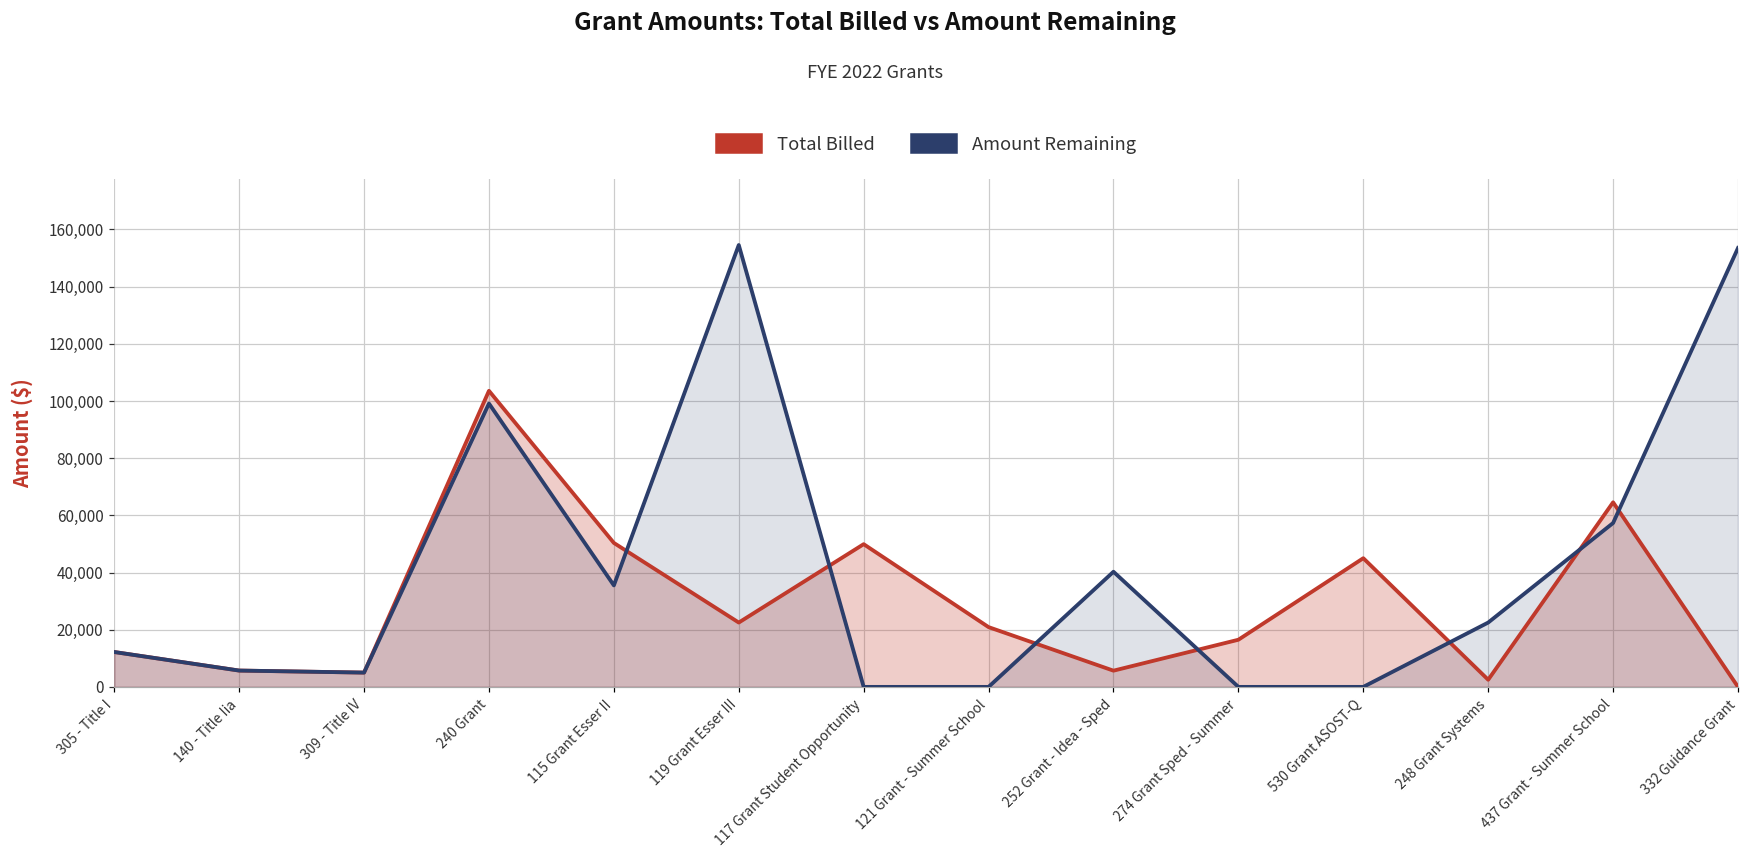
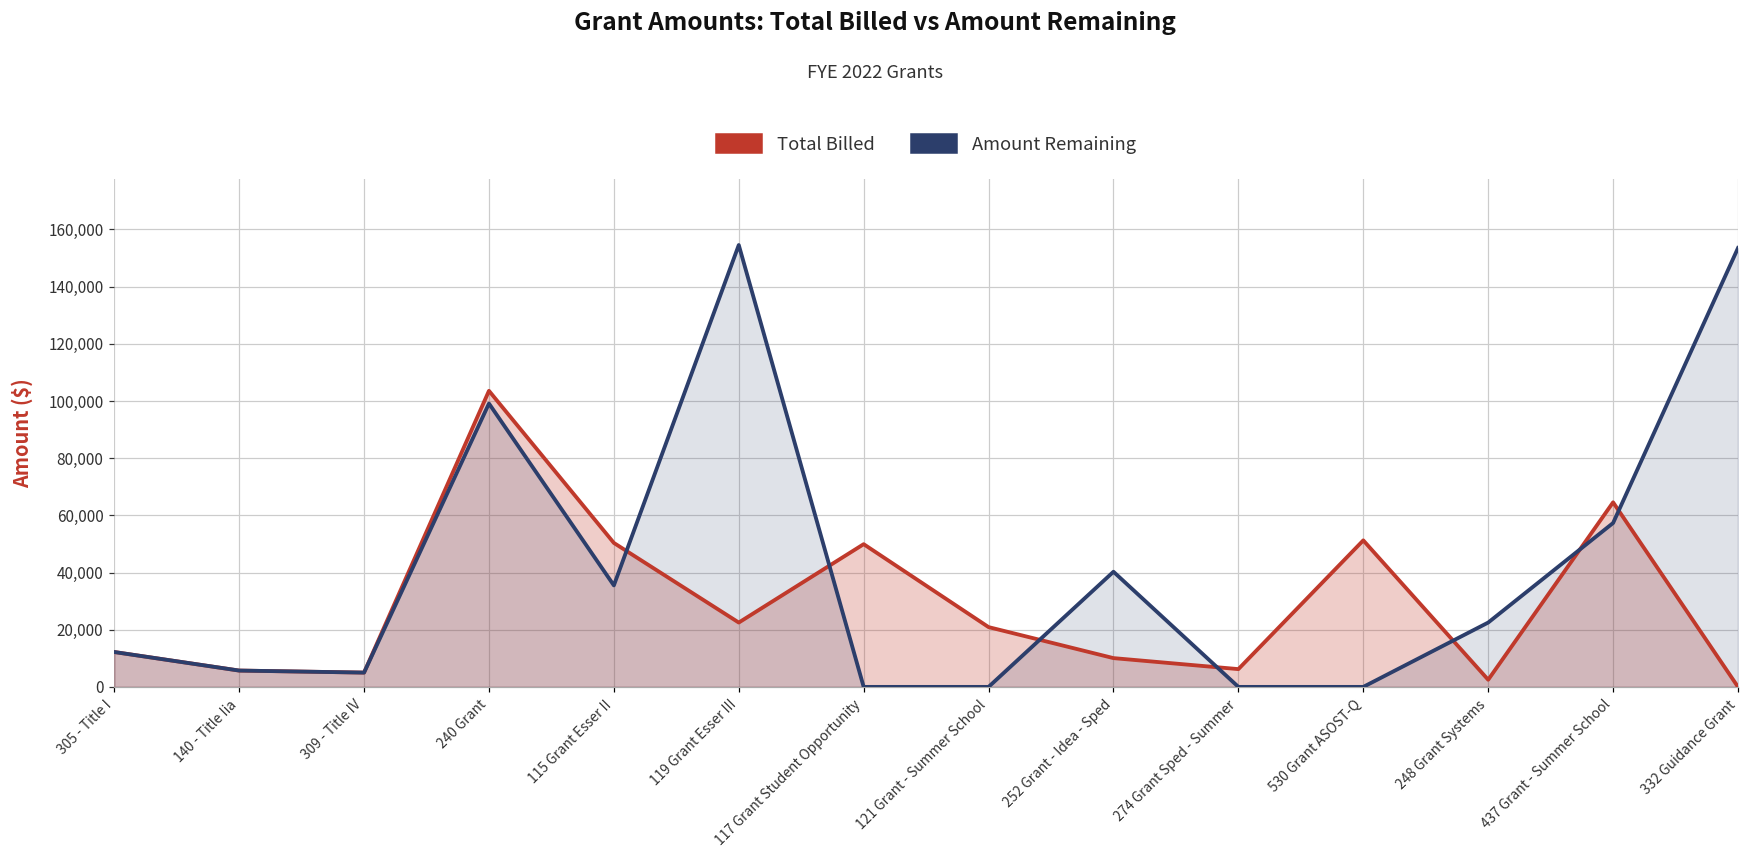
Total Billed, 252 Grant - Idea - Sped: 6,000 -> 10,000
Total Billed, 274 Grant Sped - Summer: 16,000 -> 6,000
Total Billed, 530 Grant ASOST-Q: 45,000 -> 51,000
